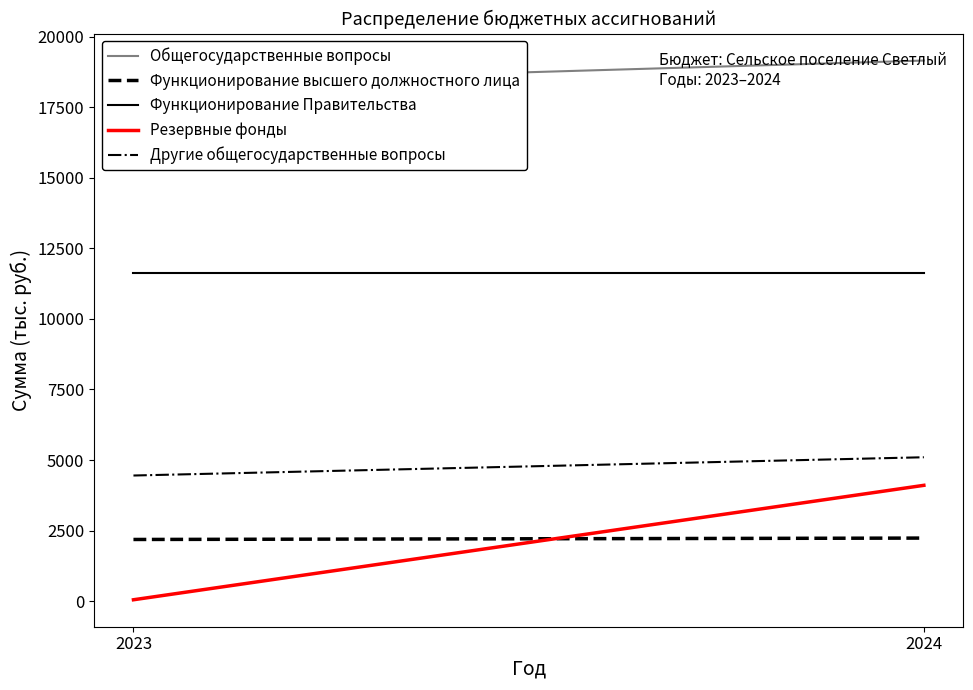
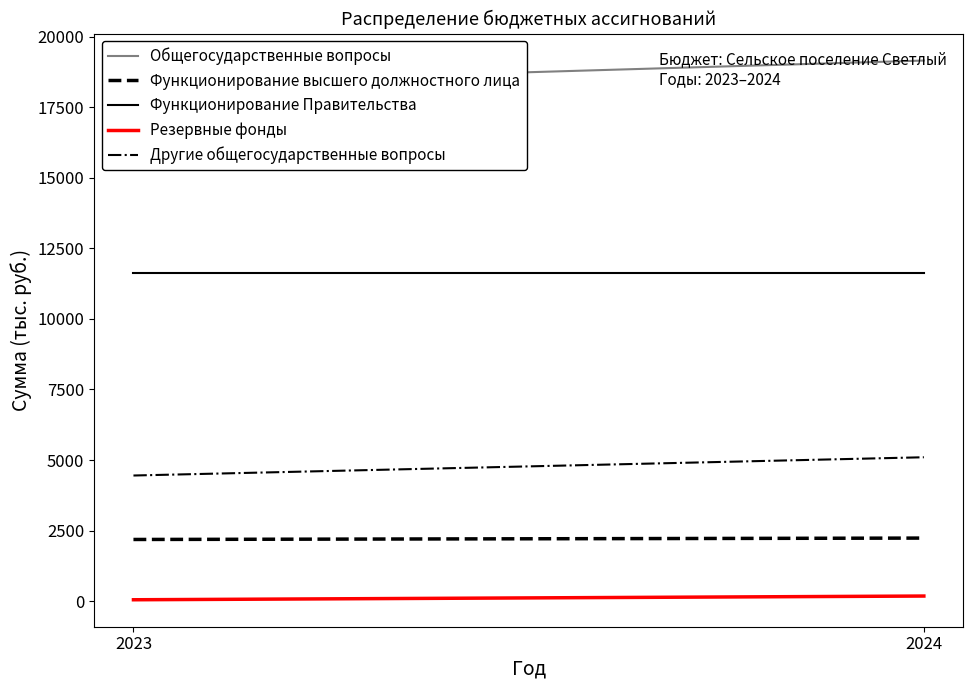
Резервные фонды, 2024: 4100 -> 200
